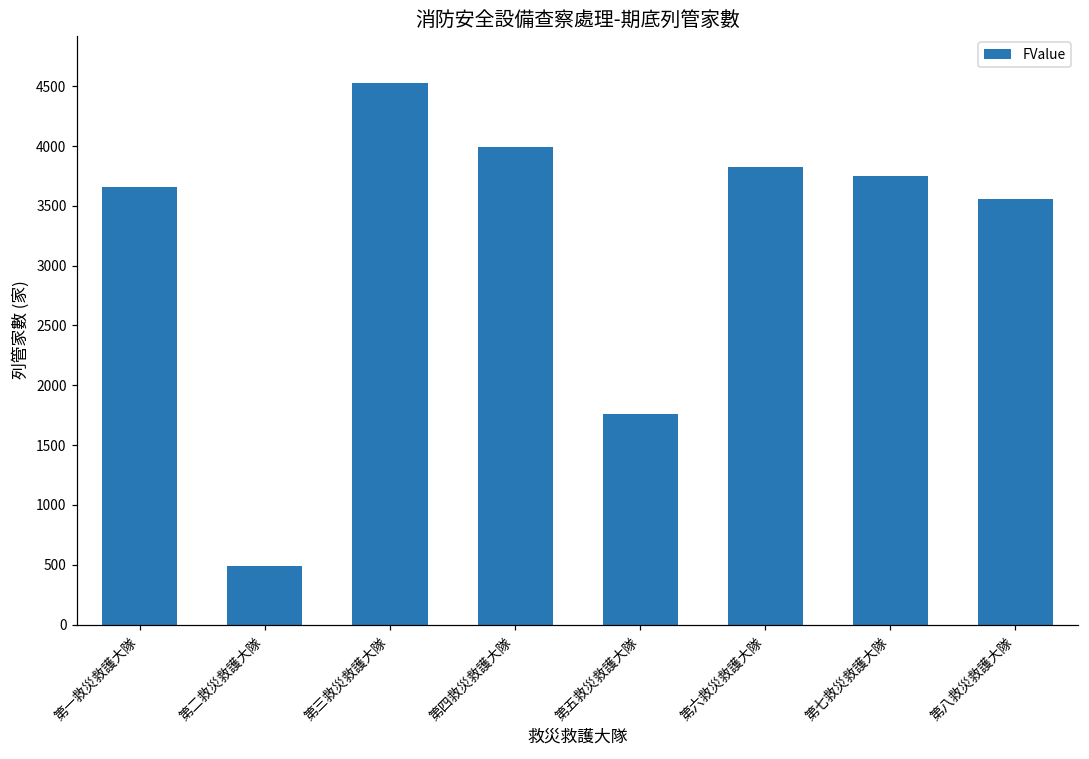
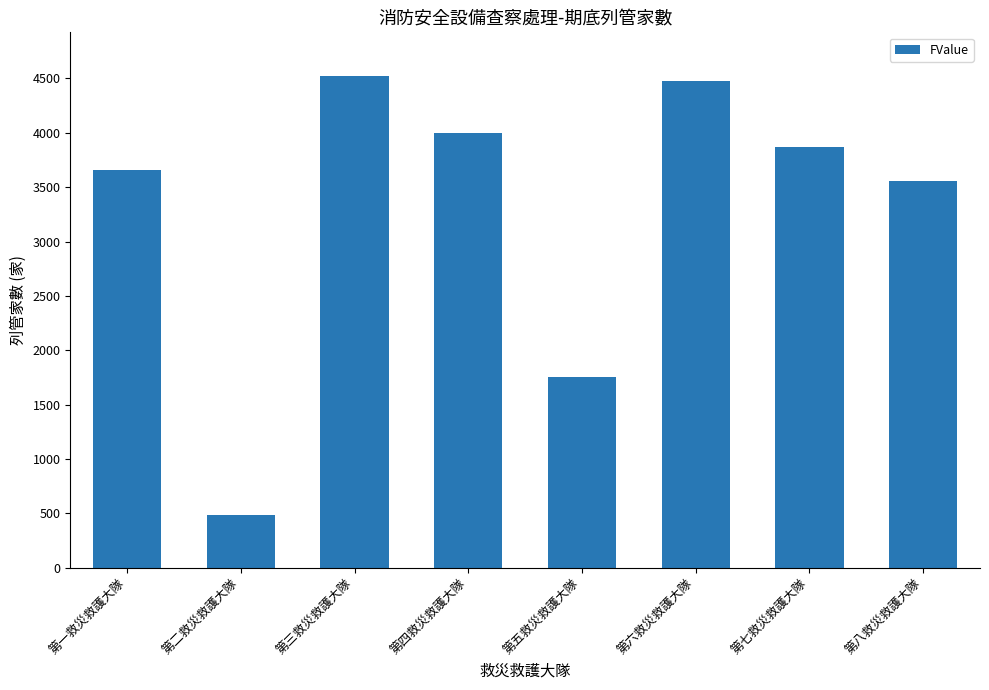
第六救災救護大隊: 3830 -> 4480
第七救災救護大隊: 3750 -> 3870
